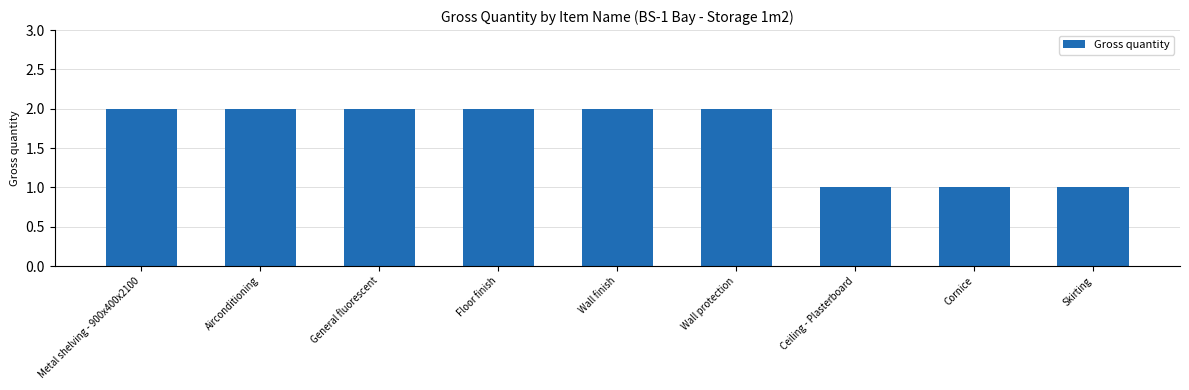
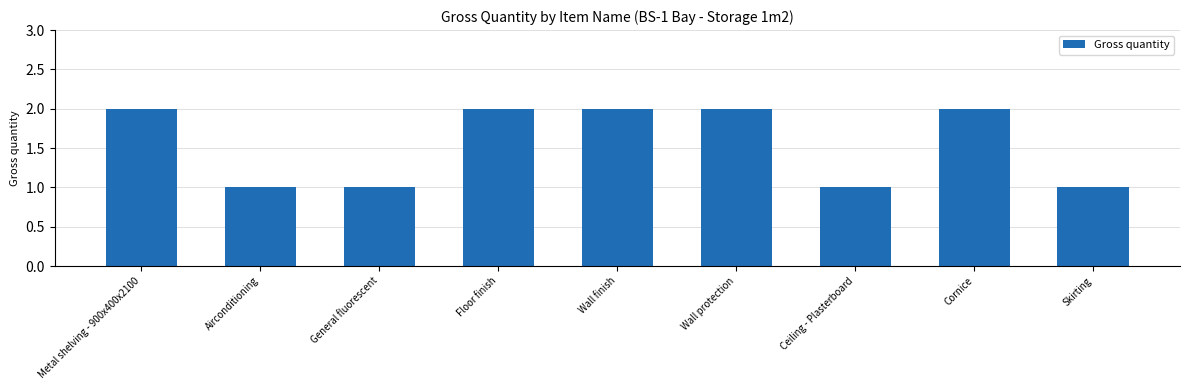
Airconditioning: 2 -> 1
General fluorescent: 2 -> 1
Cornice: 1 -> 2
